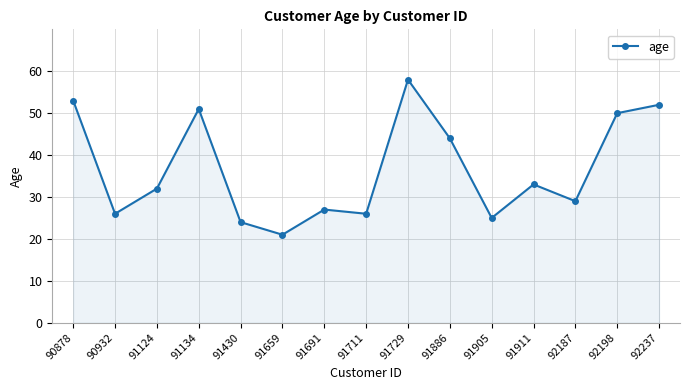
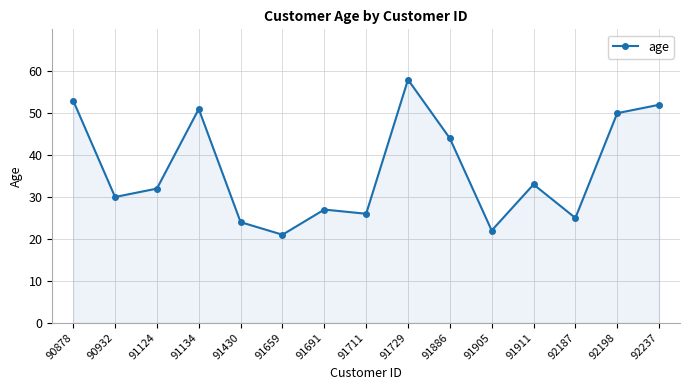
90932: 26 -> 30
91905: 25 -> 22
92187: 29 -> 25
